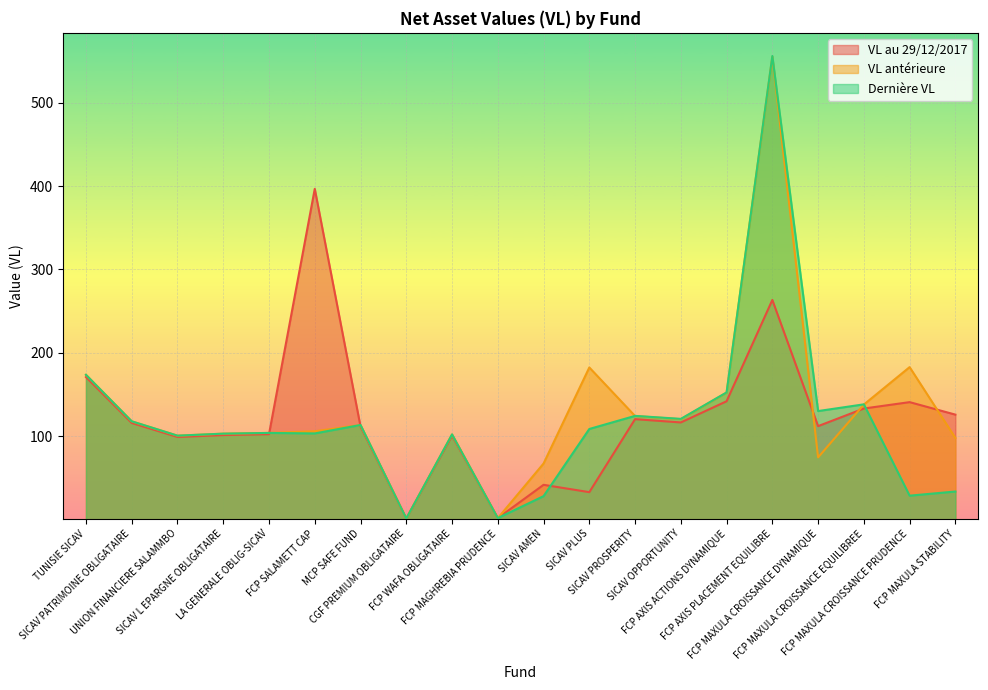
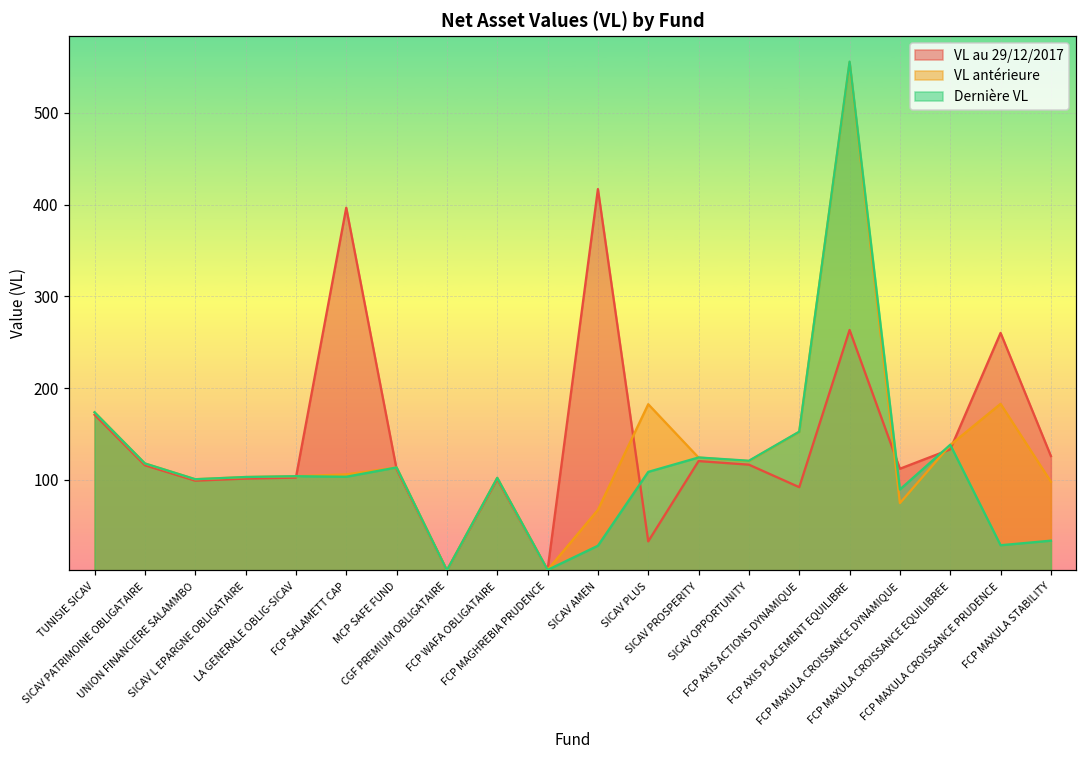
VL au 29/12/2017, SICAV AMEN: 40 -> 420
VL au 29/12/2017, FCP AXIS ACTIONS DYNAMIQUE: 140 -> 90
Dernière VL, FCP MAXULA CROISSANCE DYNAMIQUE: 130 -> 90
VL au 29/12/2017, FCP MAXULA CROISSANCE PRUDENCE: 140 -> 260
